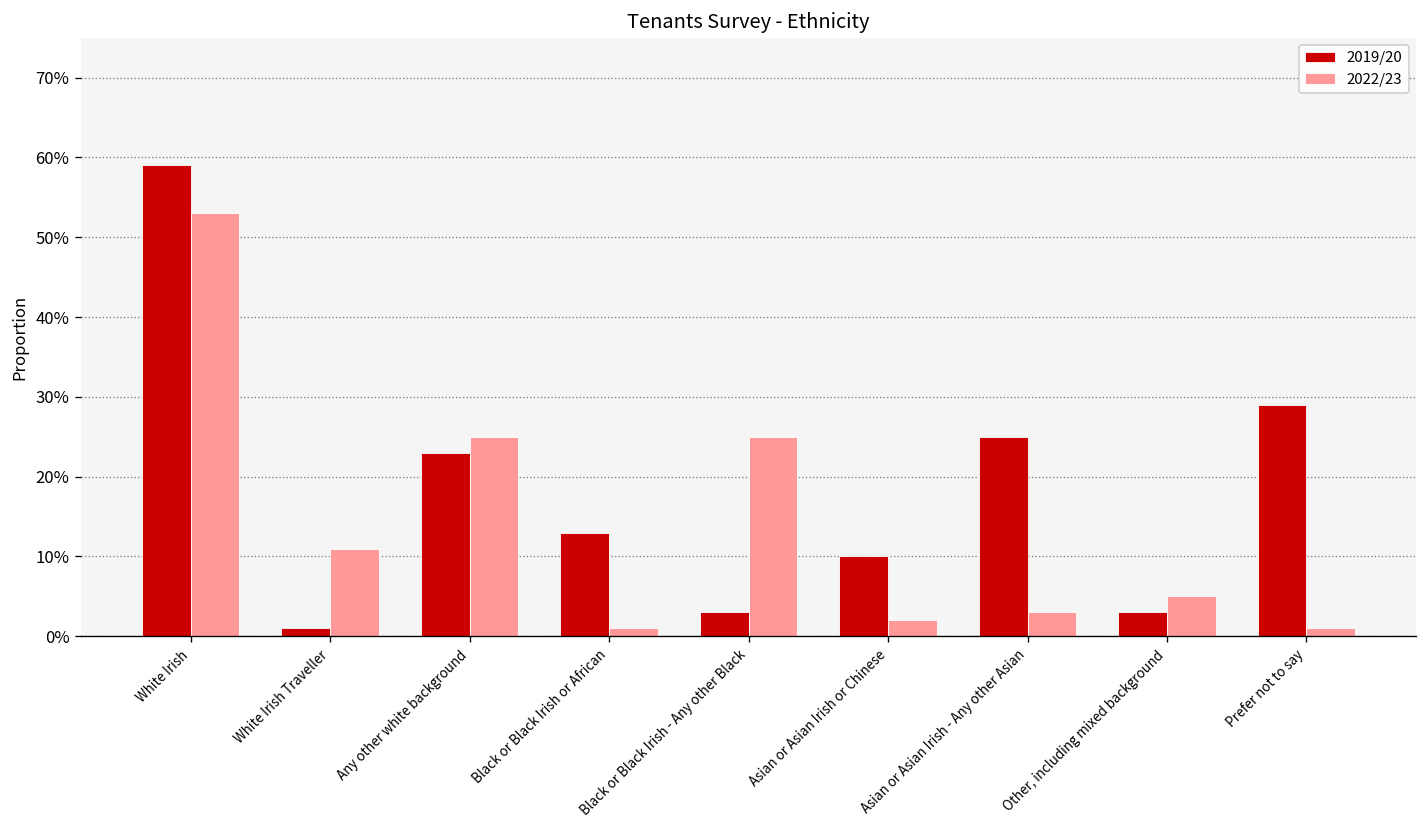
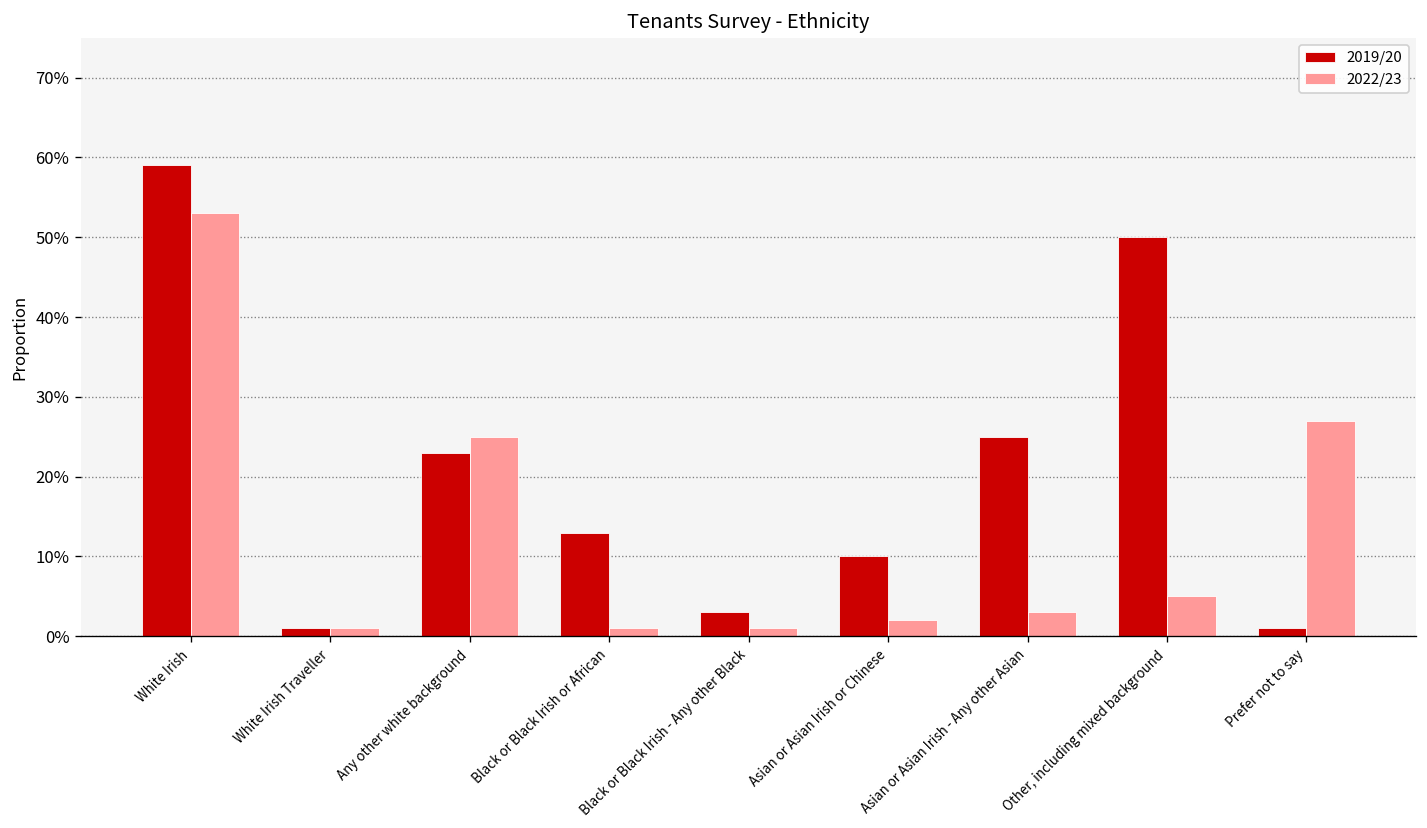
2022/23, White Irish Traveller: 11% -> 1%
2022/23, Black or Black Irish - Any other Black: 25% -> 1%
2019/20, Other, including mixed background: 3% -> 50%
2019/20, Prefer not to say: 29% -> 1%
2022/23, Prefer not to say: 1% -> 27%
